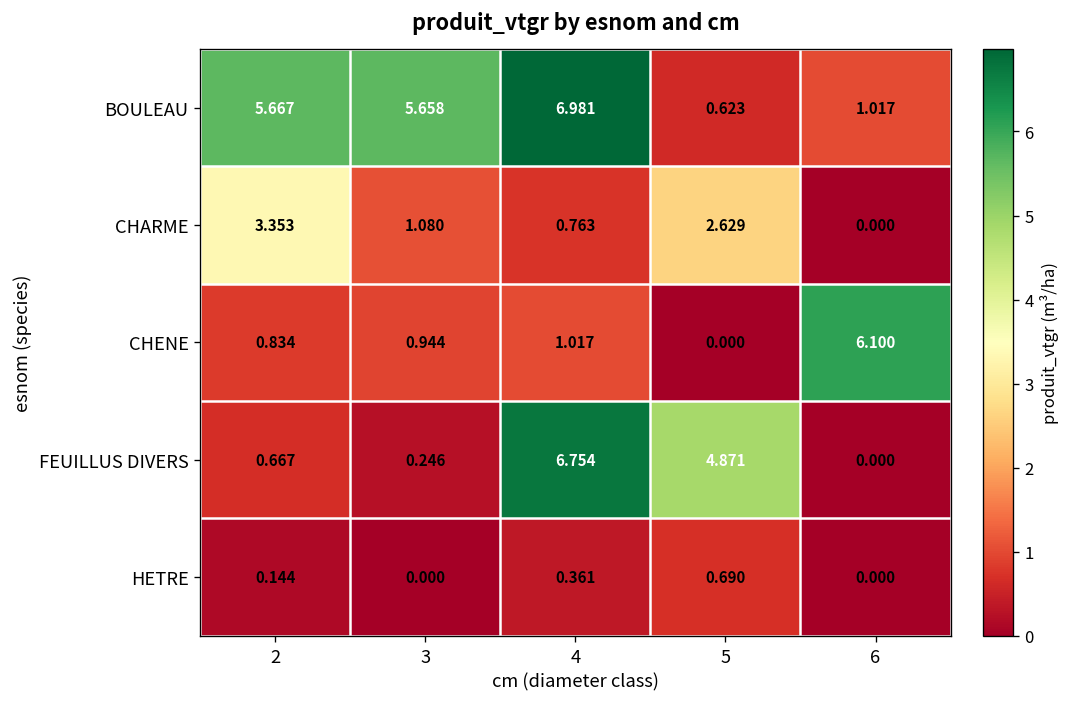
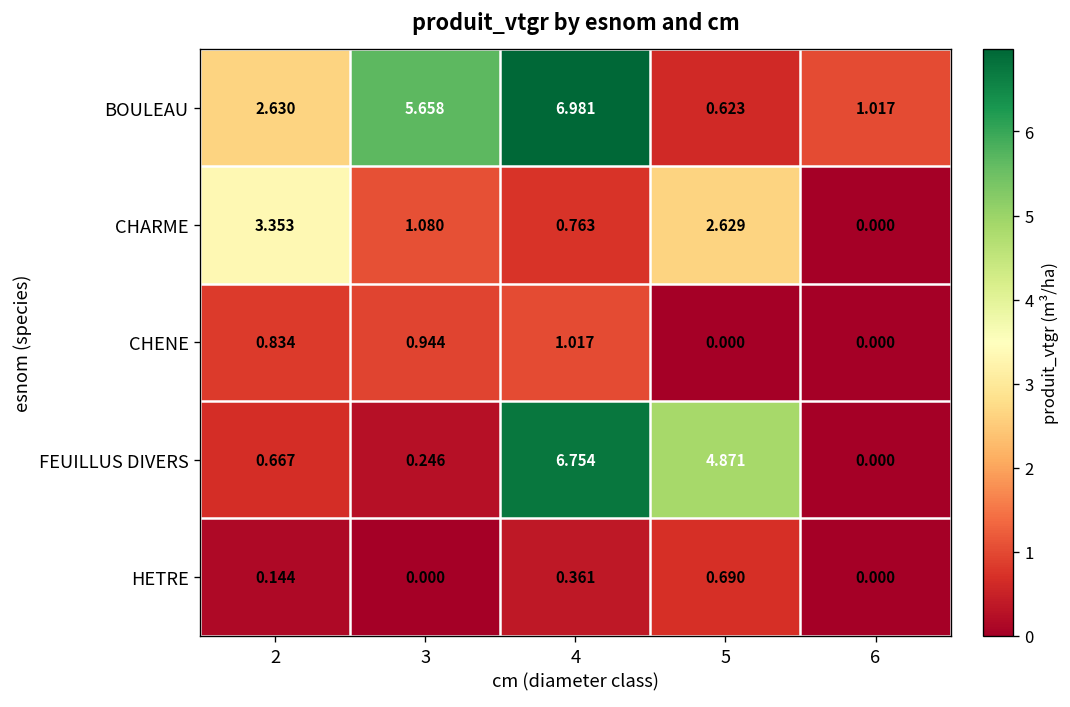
BOULEAU, 2: 5.667 -> 2.630
CHENE, 6: 6.100 -> 0.000
